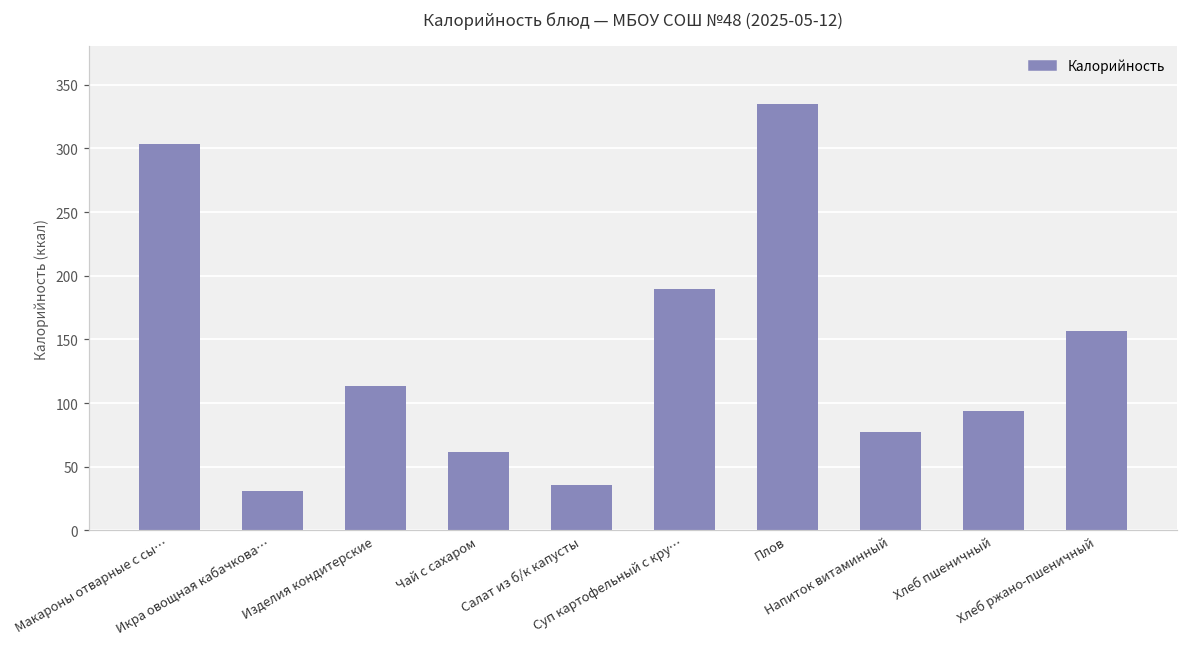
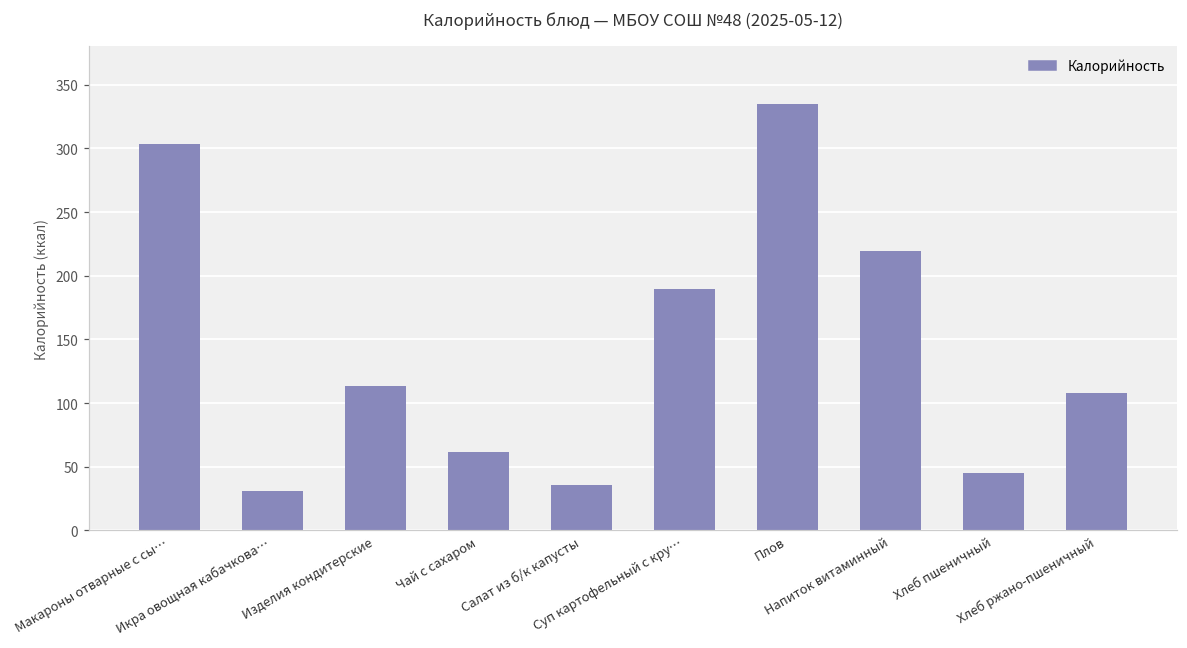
Напиток витаминный: 78 -> 219
Хлеб пшеничный: 94 -> 45
Хлеб ржано-пшеничный: 156 -> 108
